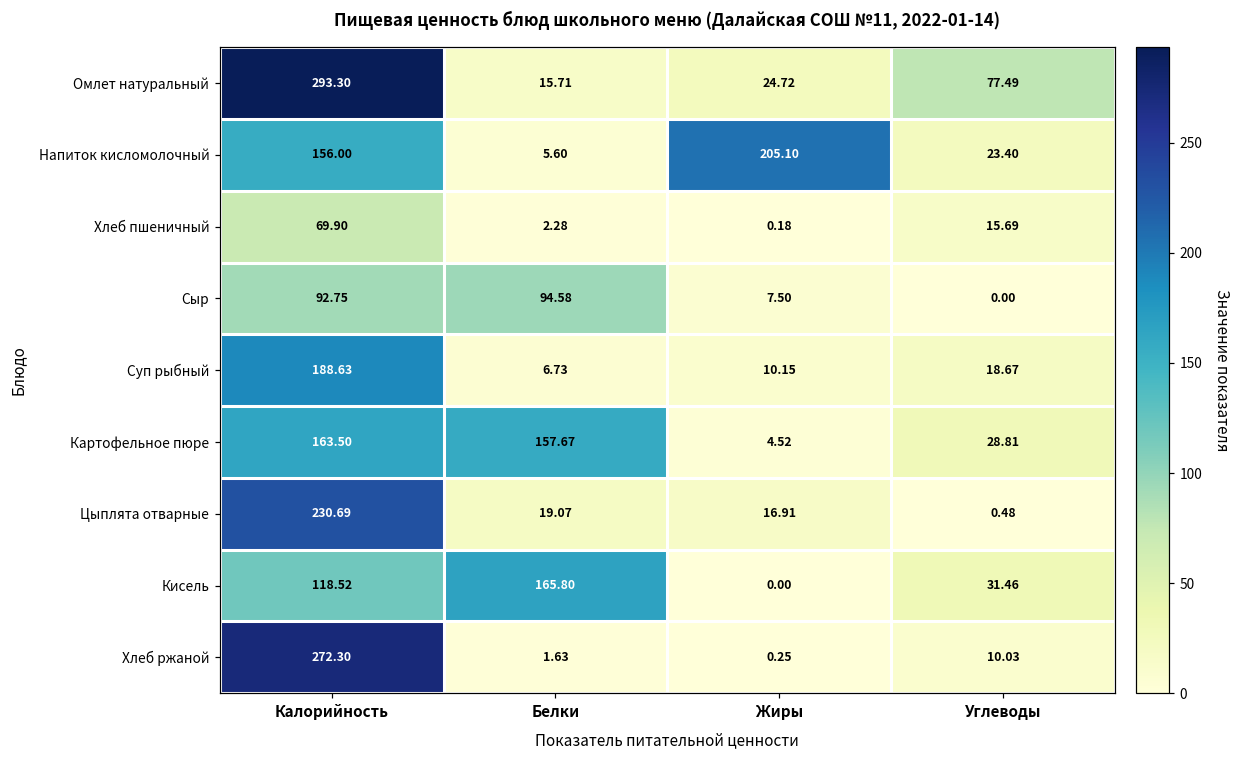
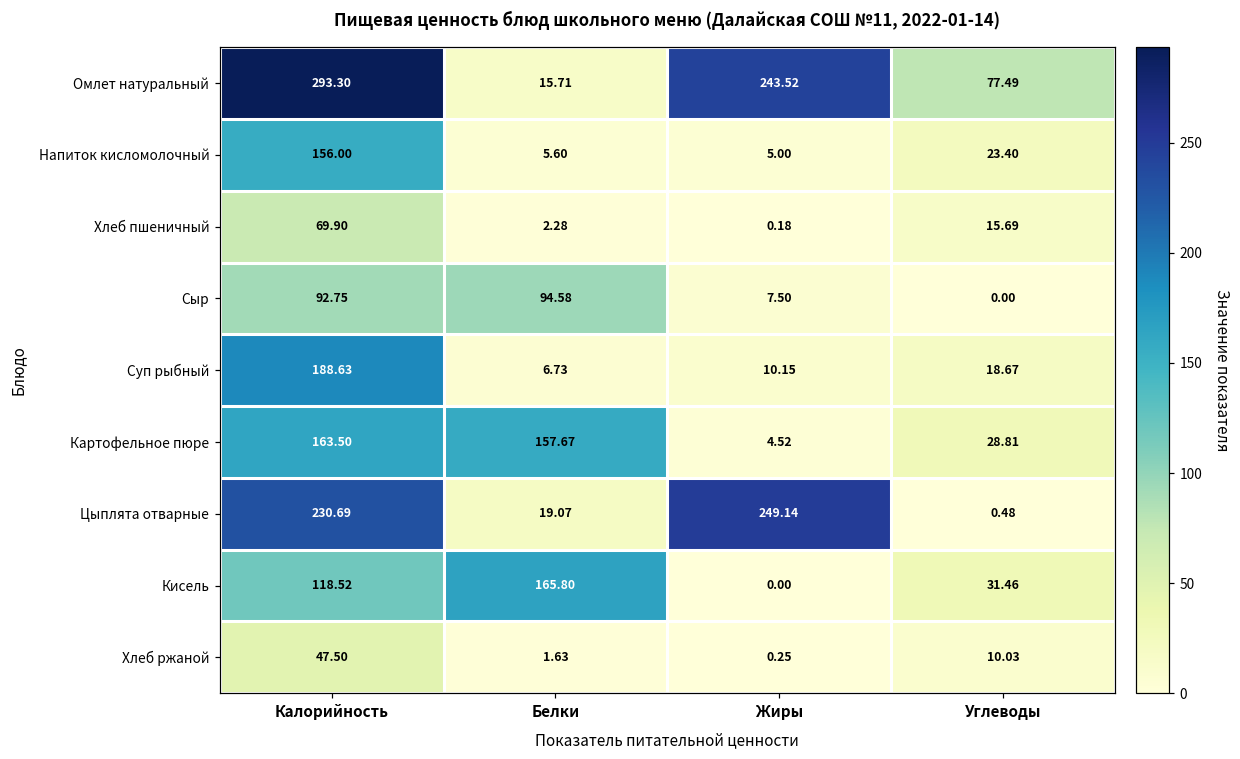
Омлет натуральный, Жиры: 24.72 -> 243.52
Напиток кисломолочный, Жиры: 205.10 -> 5.00
Цыплята отварные, Жиры: 16.91 -> 249.14
Хлеб ржаной, Калорийность: 272.30 -> 47.50
